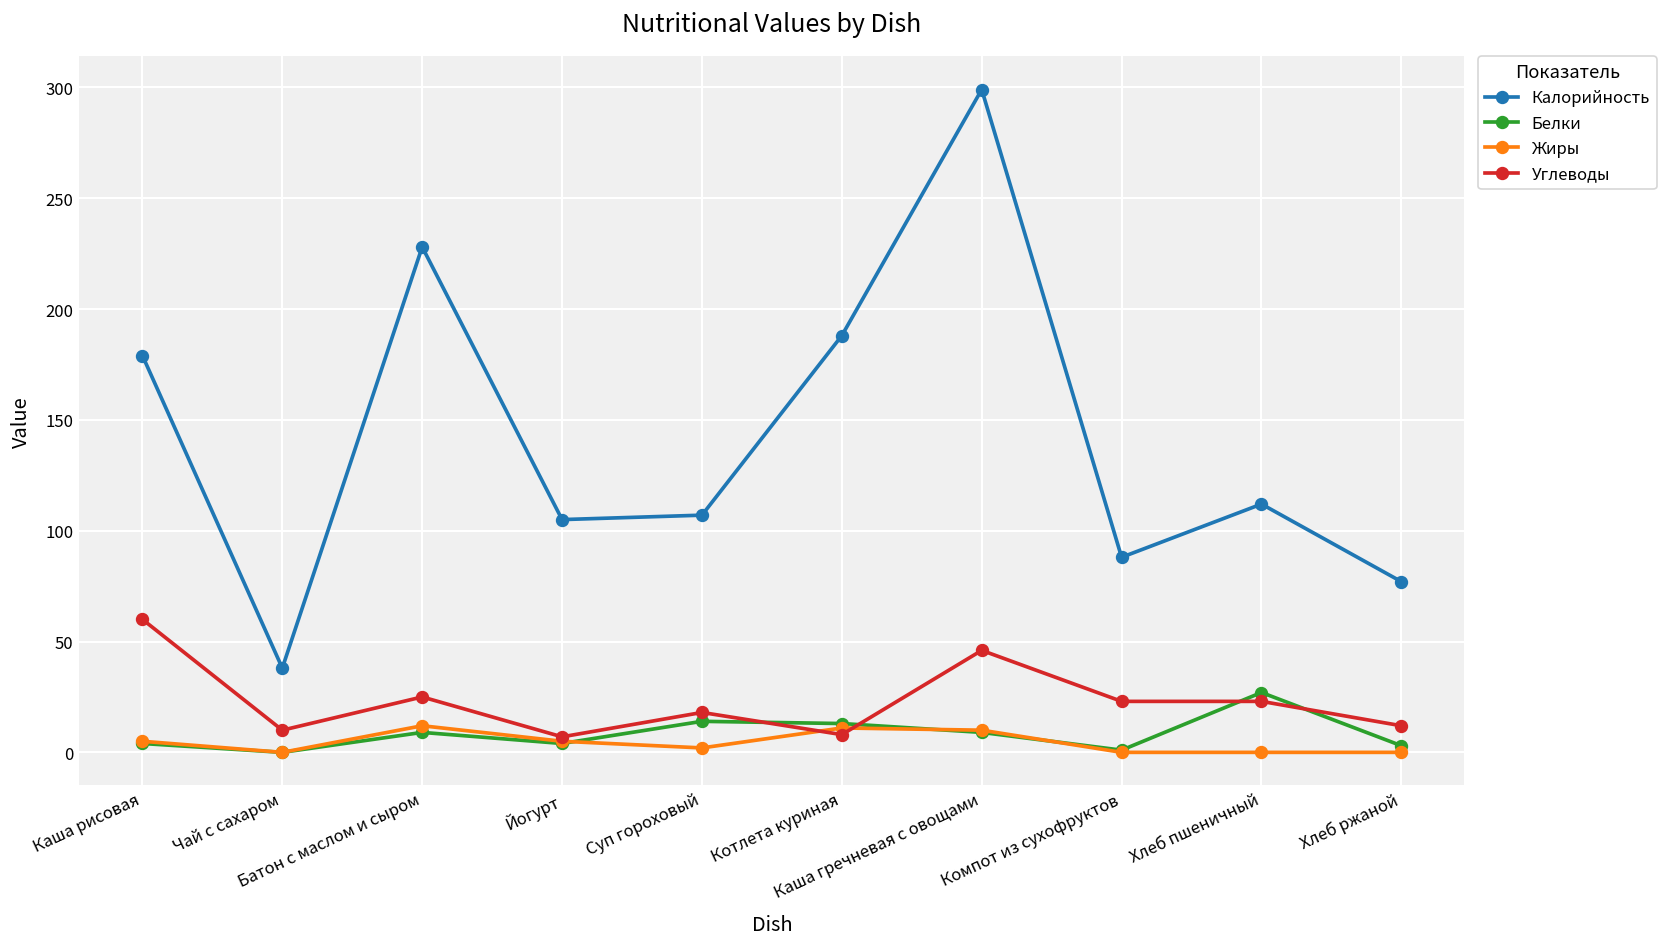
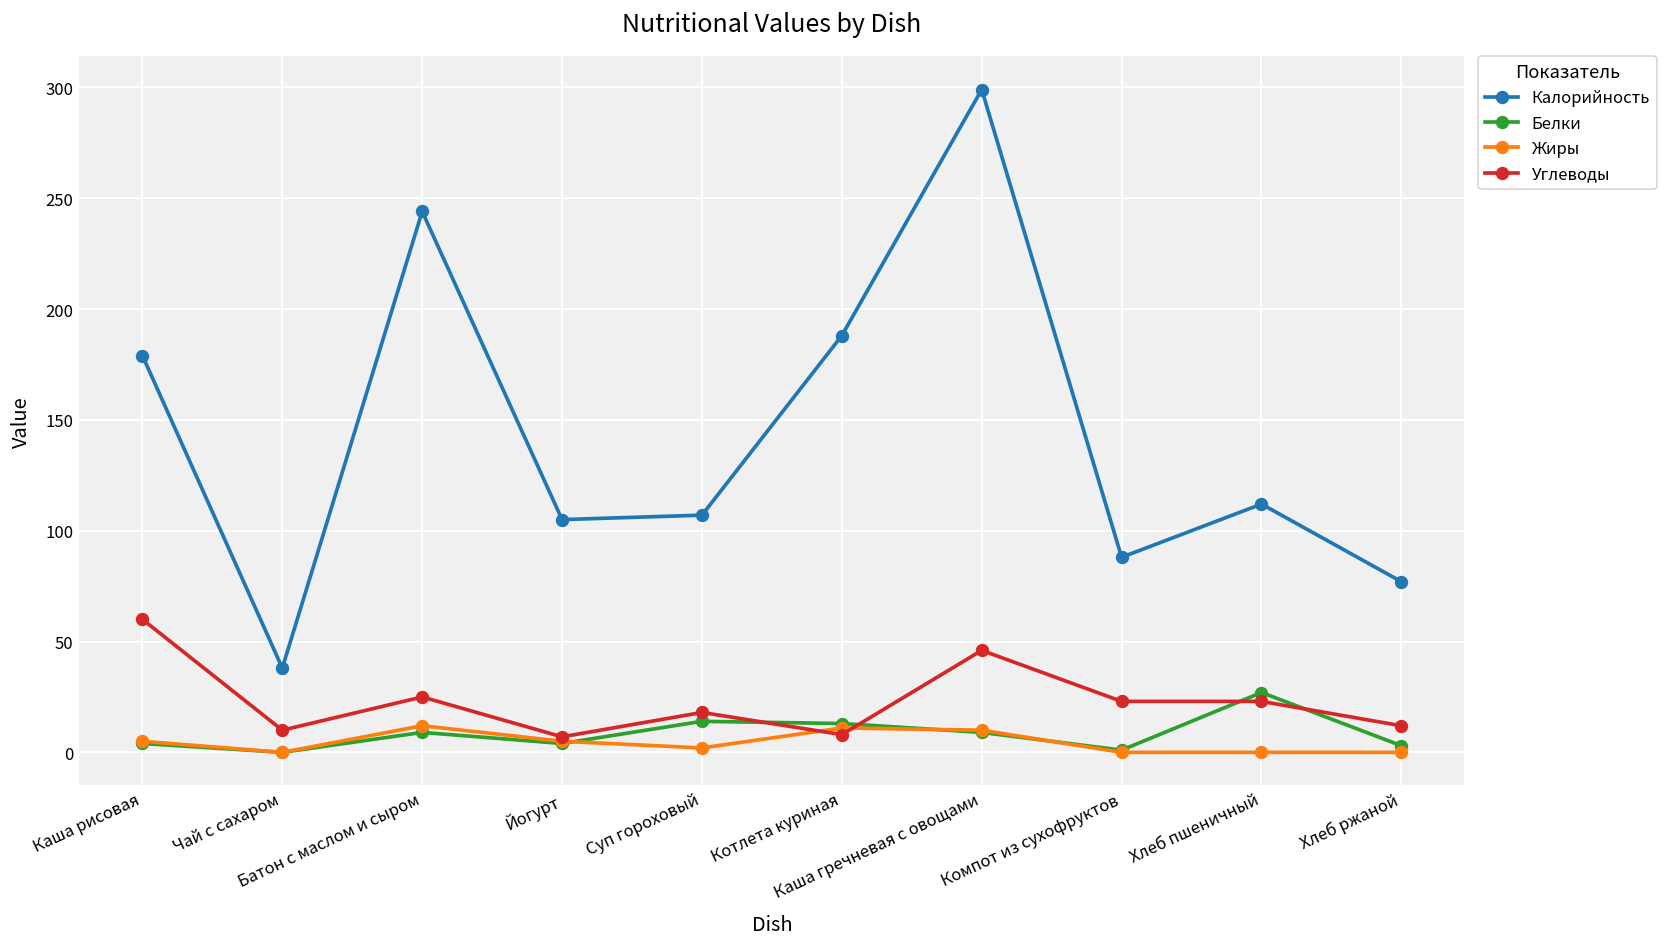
Калорийность, Батон с маслом и сыром: 228 -> 244
